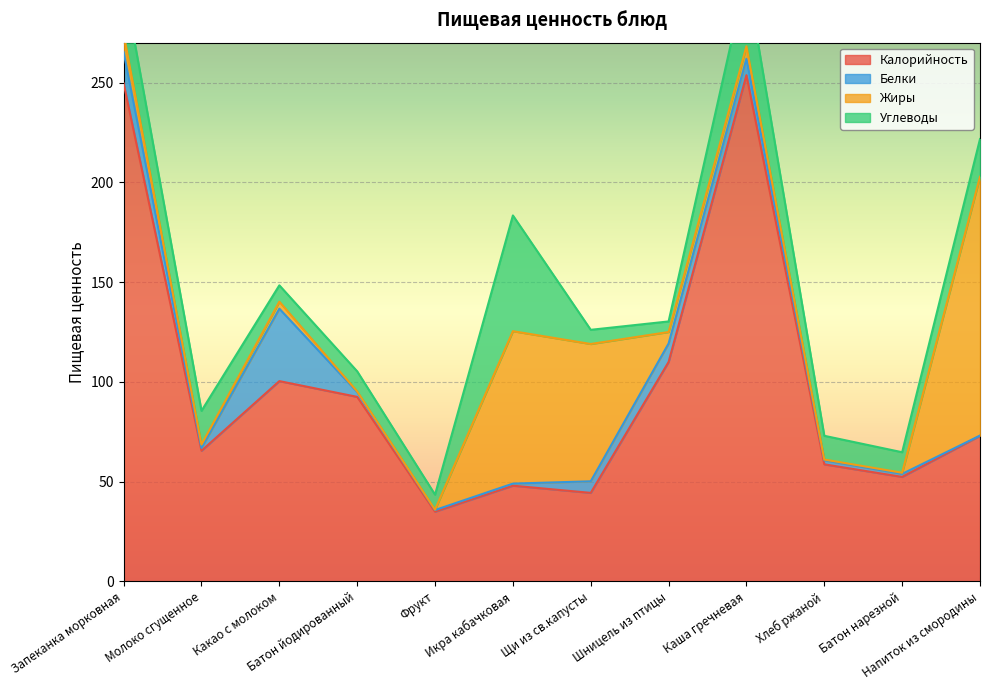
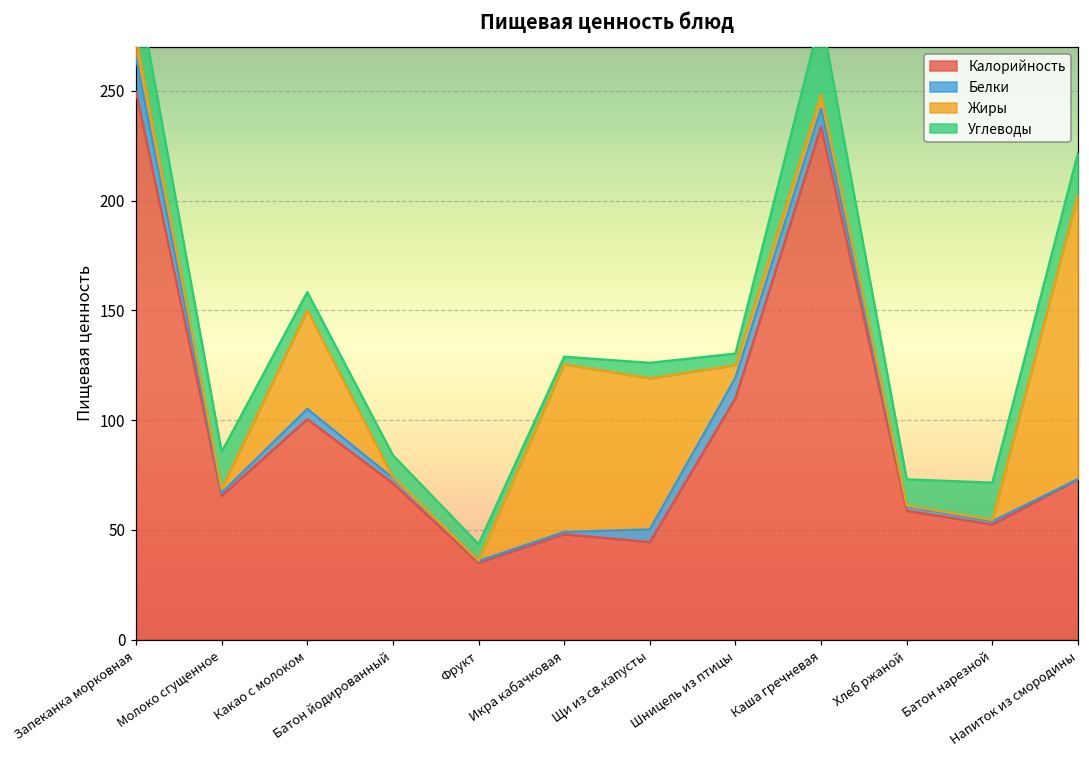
Белки, Какао с молоком: 36 -> 5
Жиры, Какао с молоком: 4 -> 45
Калорийность, Батон йодированный: 93 -> 71
Углеводы, Икра кабачковая: 58 -> 3
Калорийность, Каша гречневая: 254 -> 234
Углеводы, Батон нарезной: 10 -> 17
